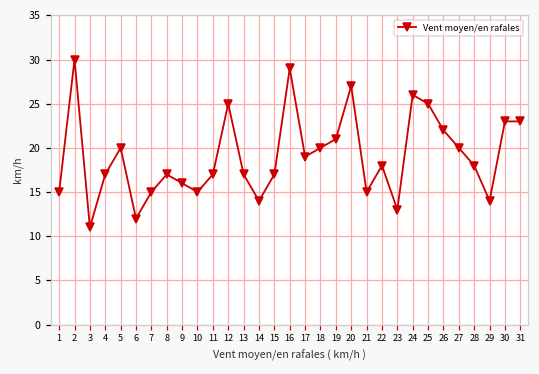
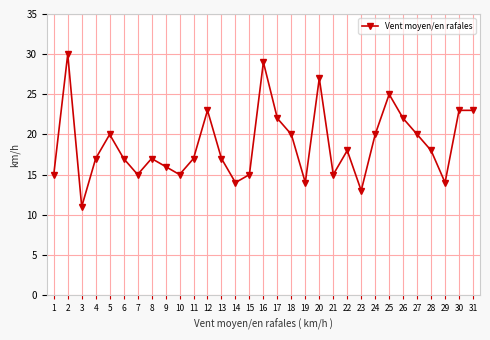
6: 12 -> 17
12: 25 -> 23
15: 17 -> 15
17: 19 -> 22
19: 21 -> 14
24: 26 -> 20
